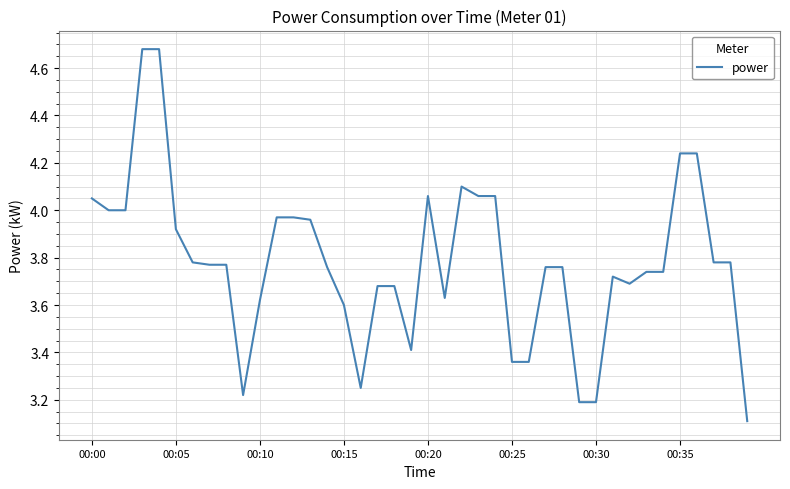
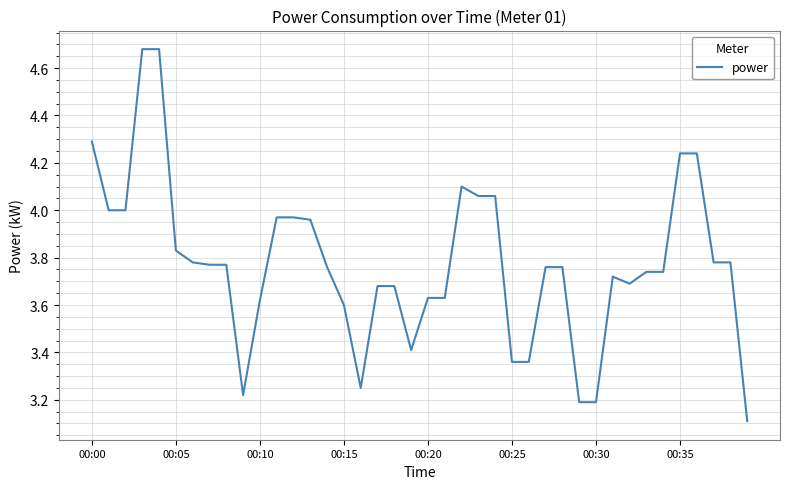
00:00: 4.05 -> 4.29
00:05: 3.92 -> 3.83
00:20: 4.06 -> 3.63
